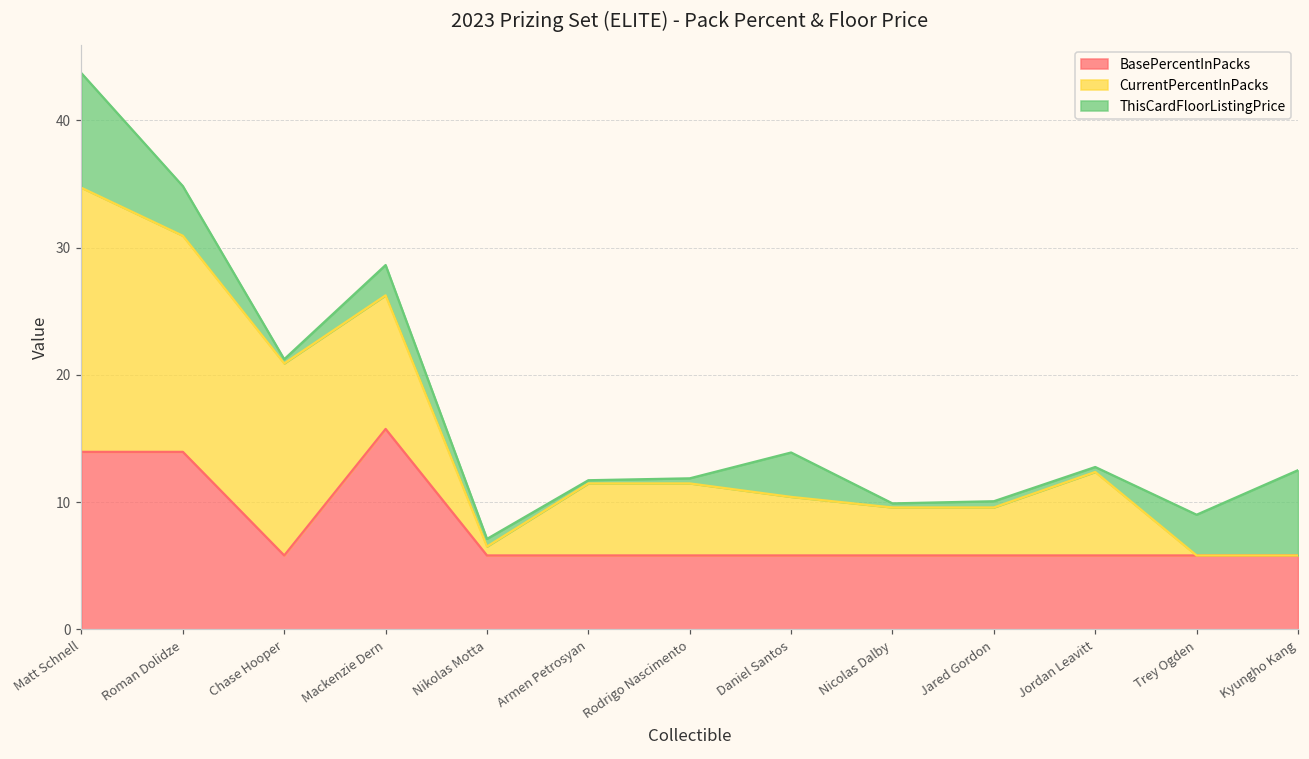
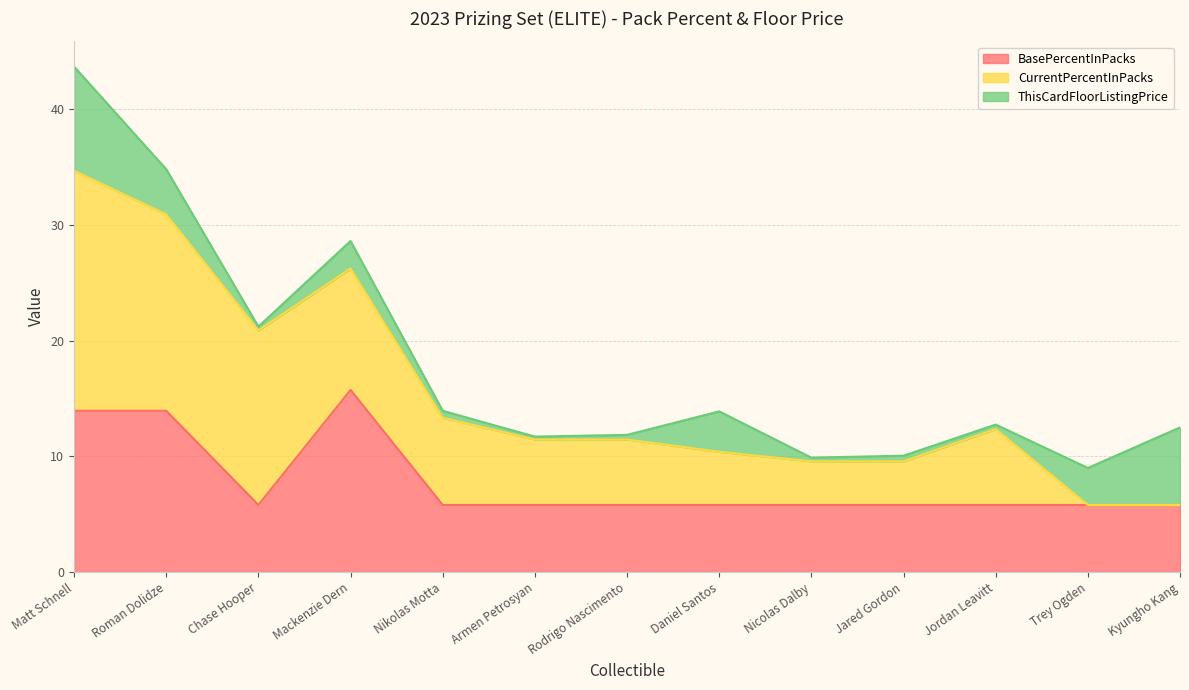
CurrentPercentInPacks, Nikolas Motta: 0.7 -> 7.5
